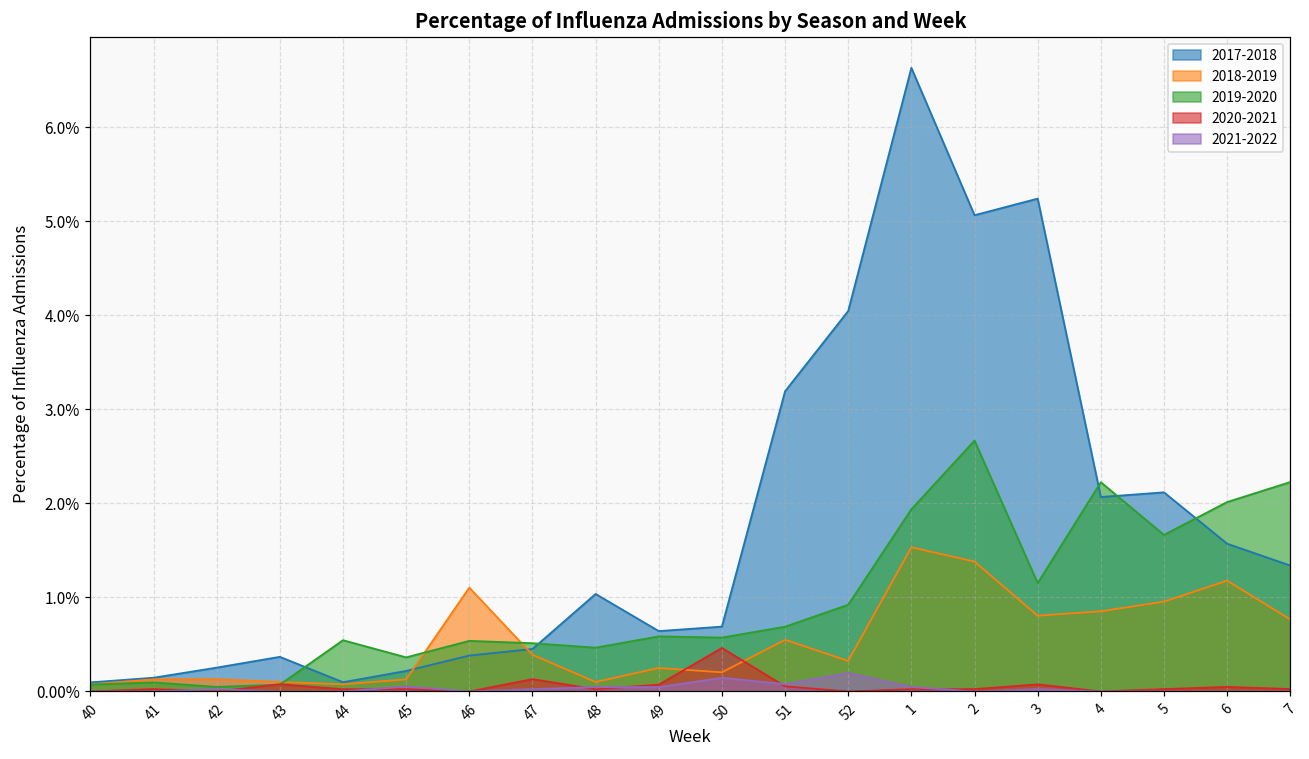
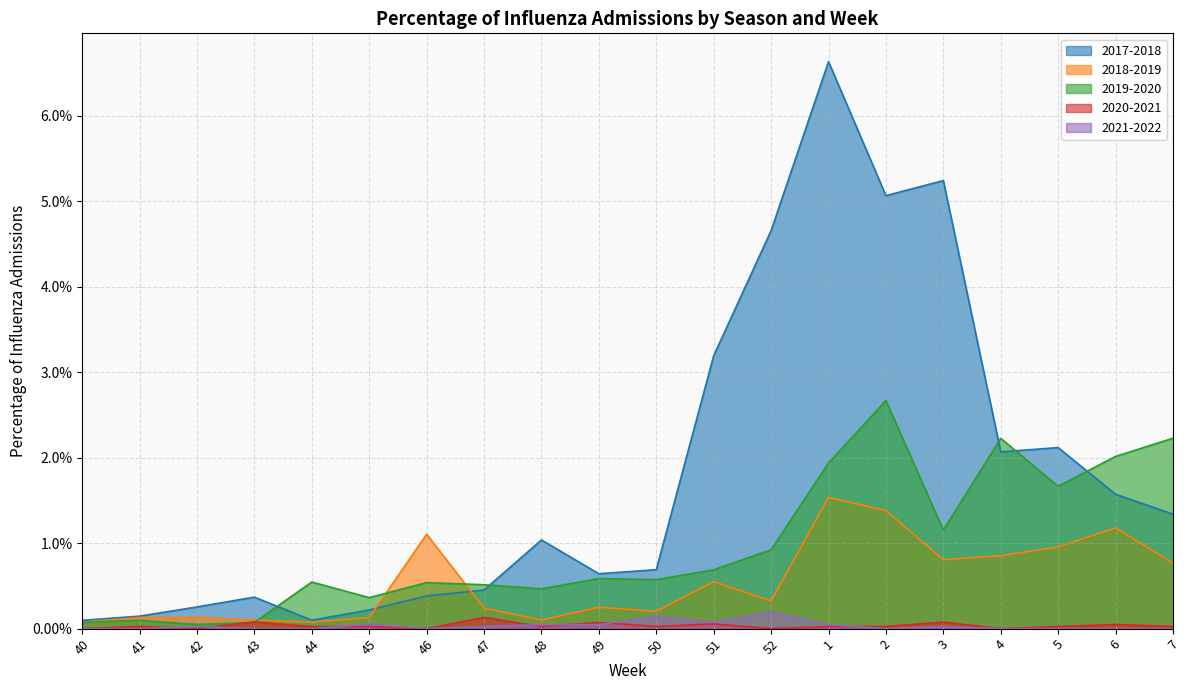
2018-2019, 47: 0.4% -> 0.2%
2020-2021, 50: 0.5% -> 0.0%
2017-2018, 52: 4.0% -> 4.7%
